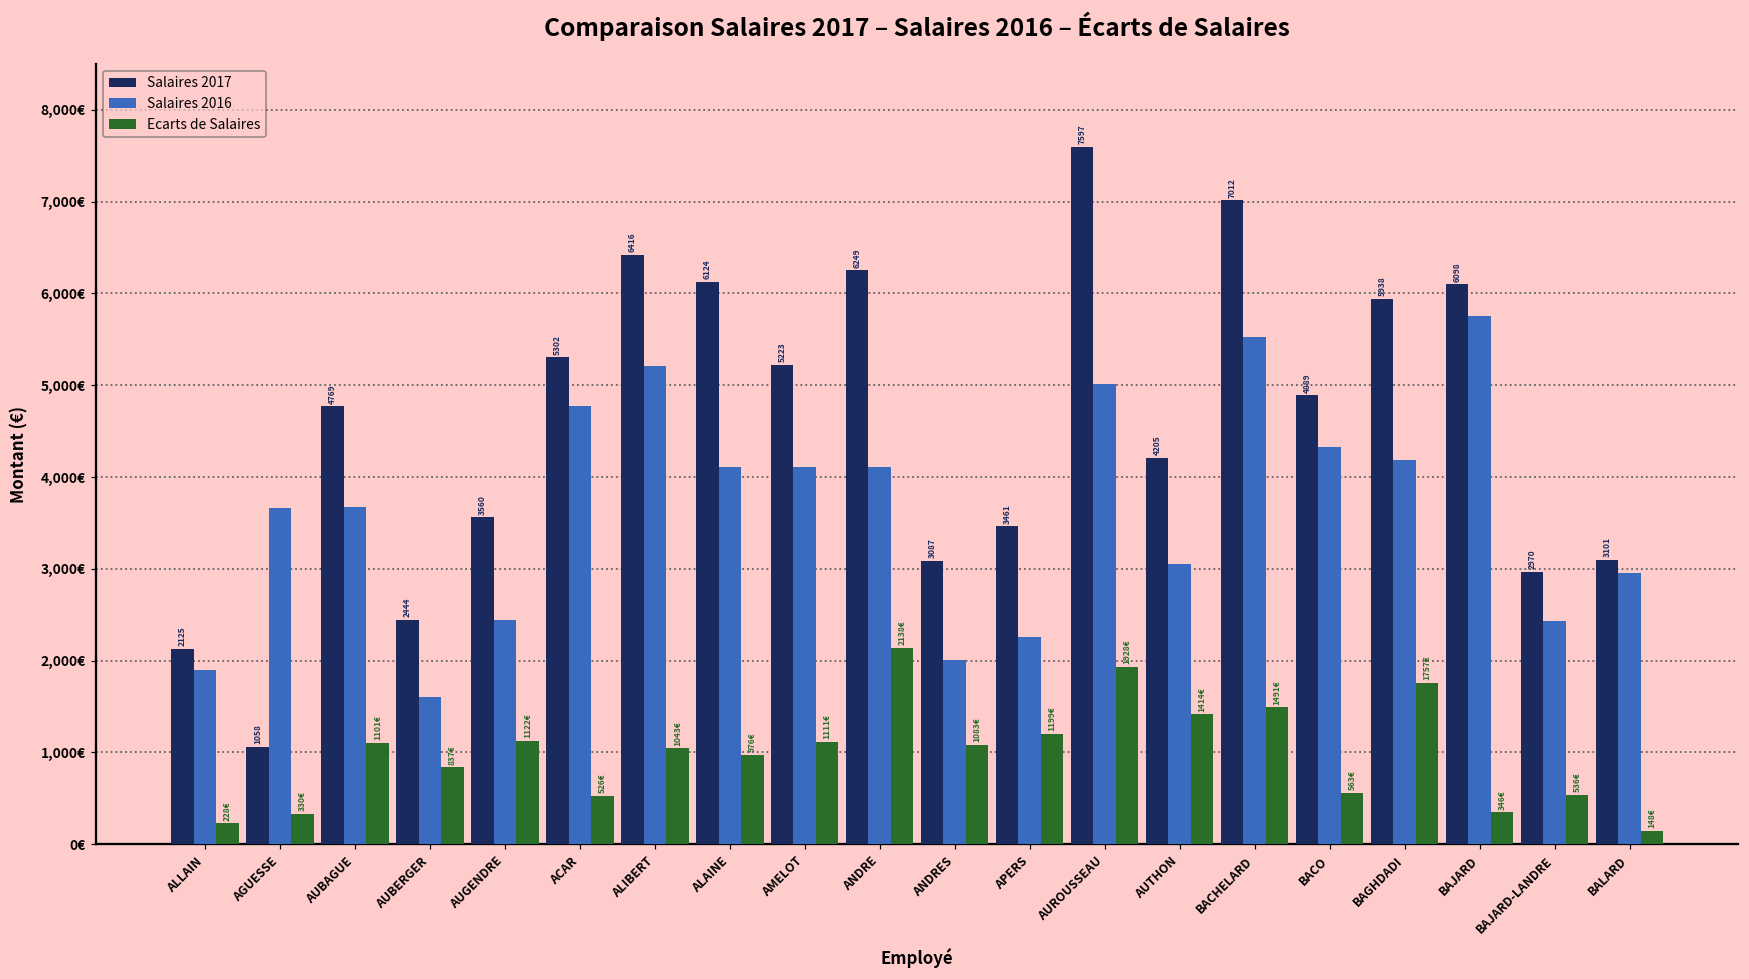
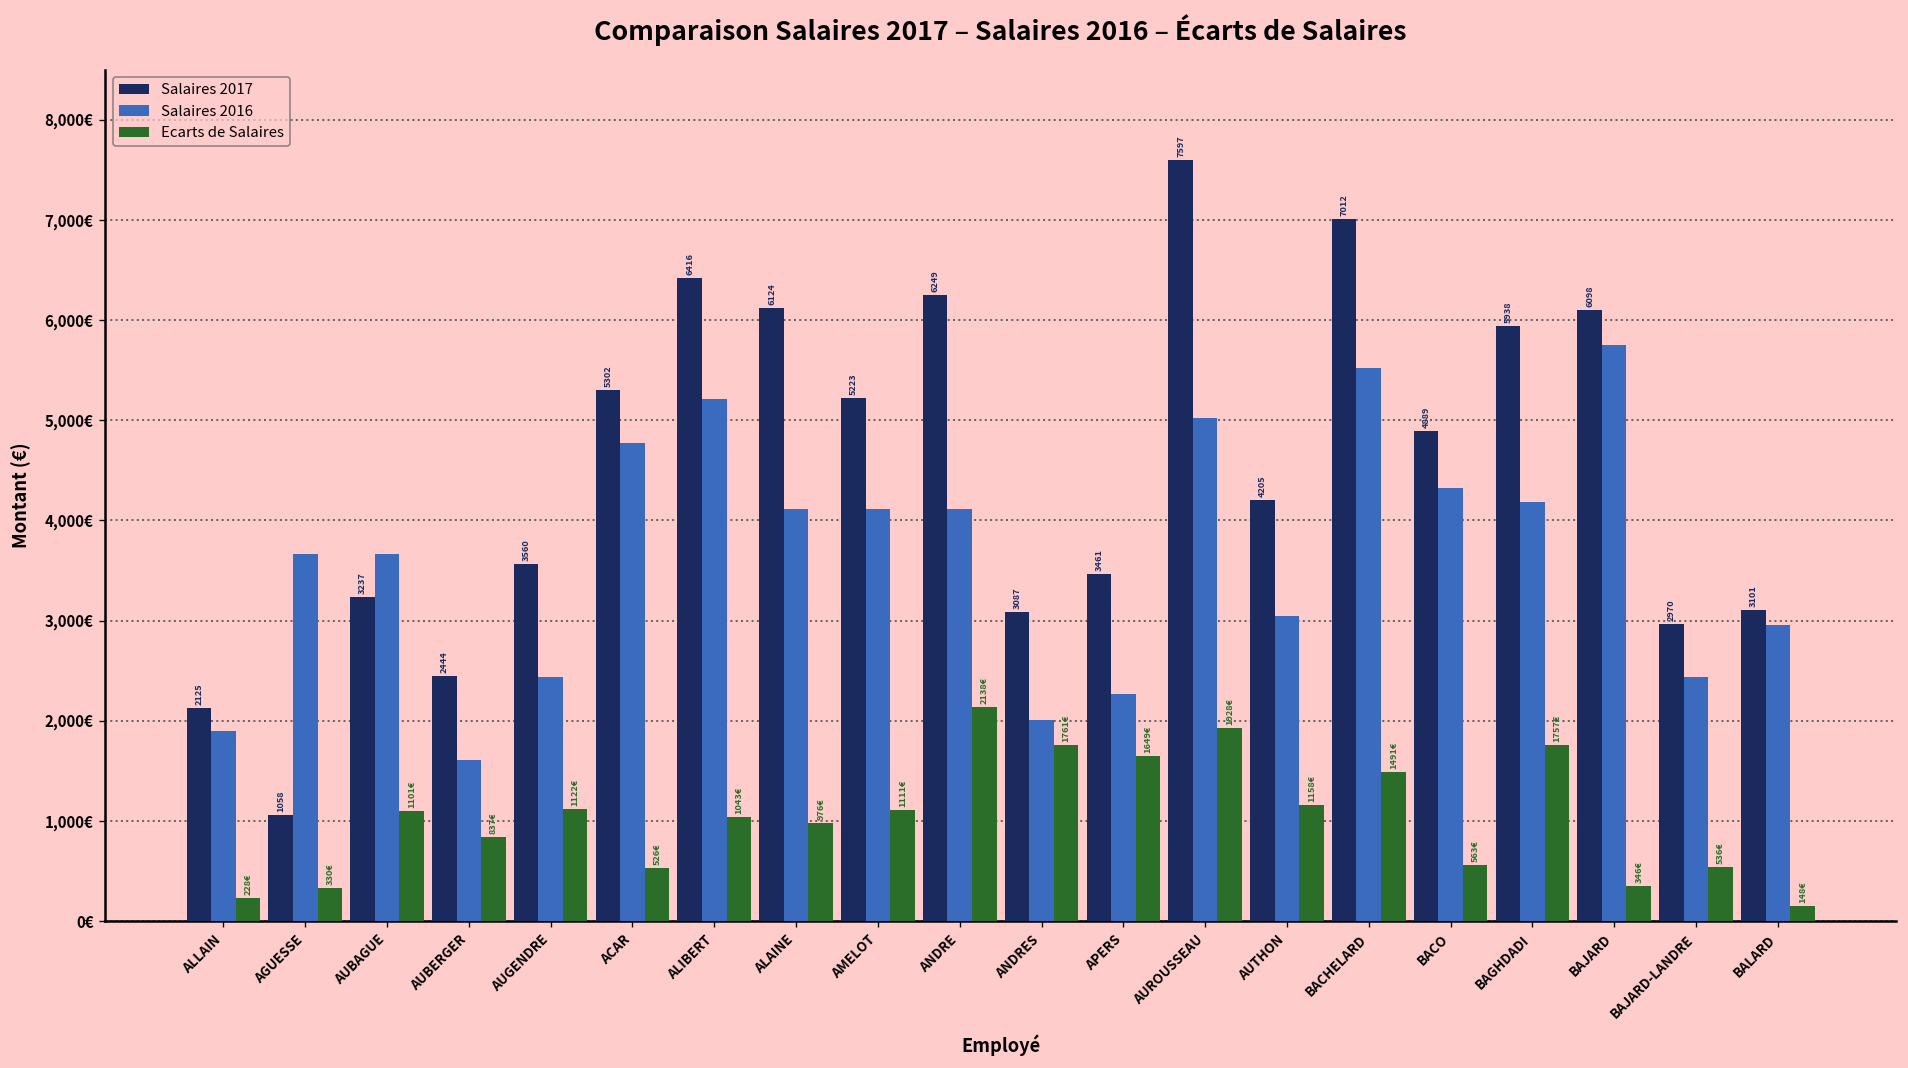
Salaires 2017, AUBAGUE: 4769 -> 3237
Ecarts de Salaires, ANDRES: 1083€ -> 1761€
Ecarts de Salaires, APERS: 1199€ -> 1649€
Ecarts de Salaires, AUTHON: 1414€ -> 1158€
